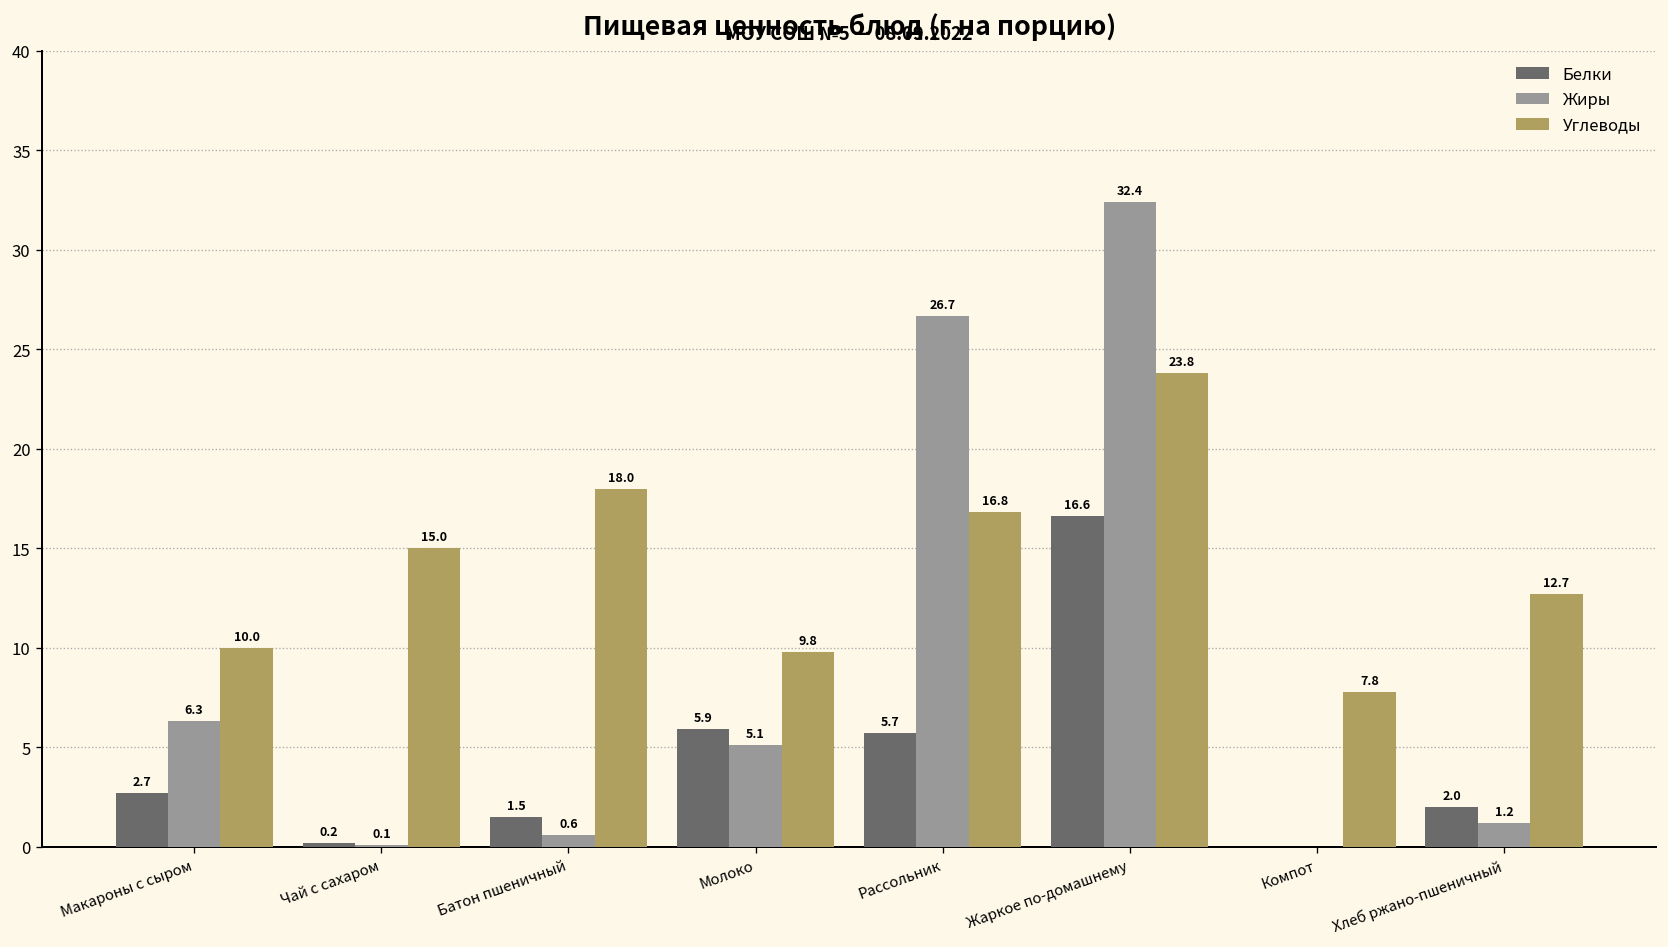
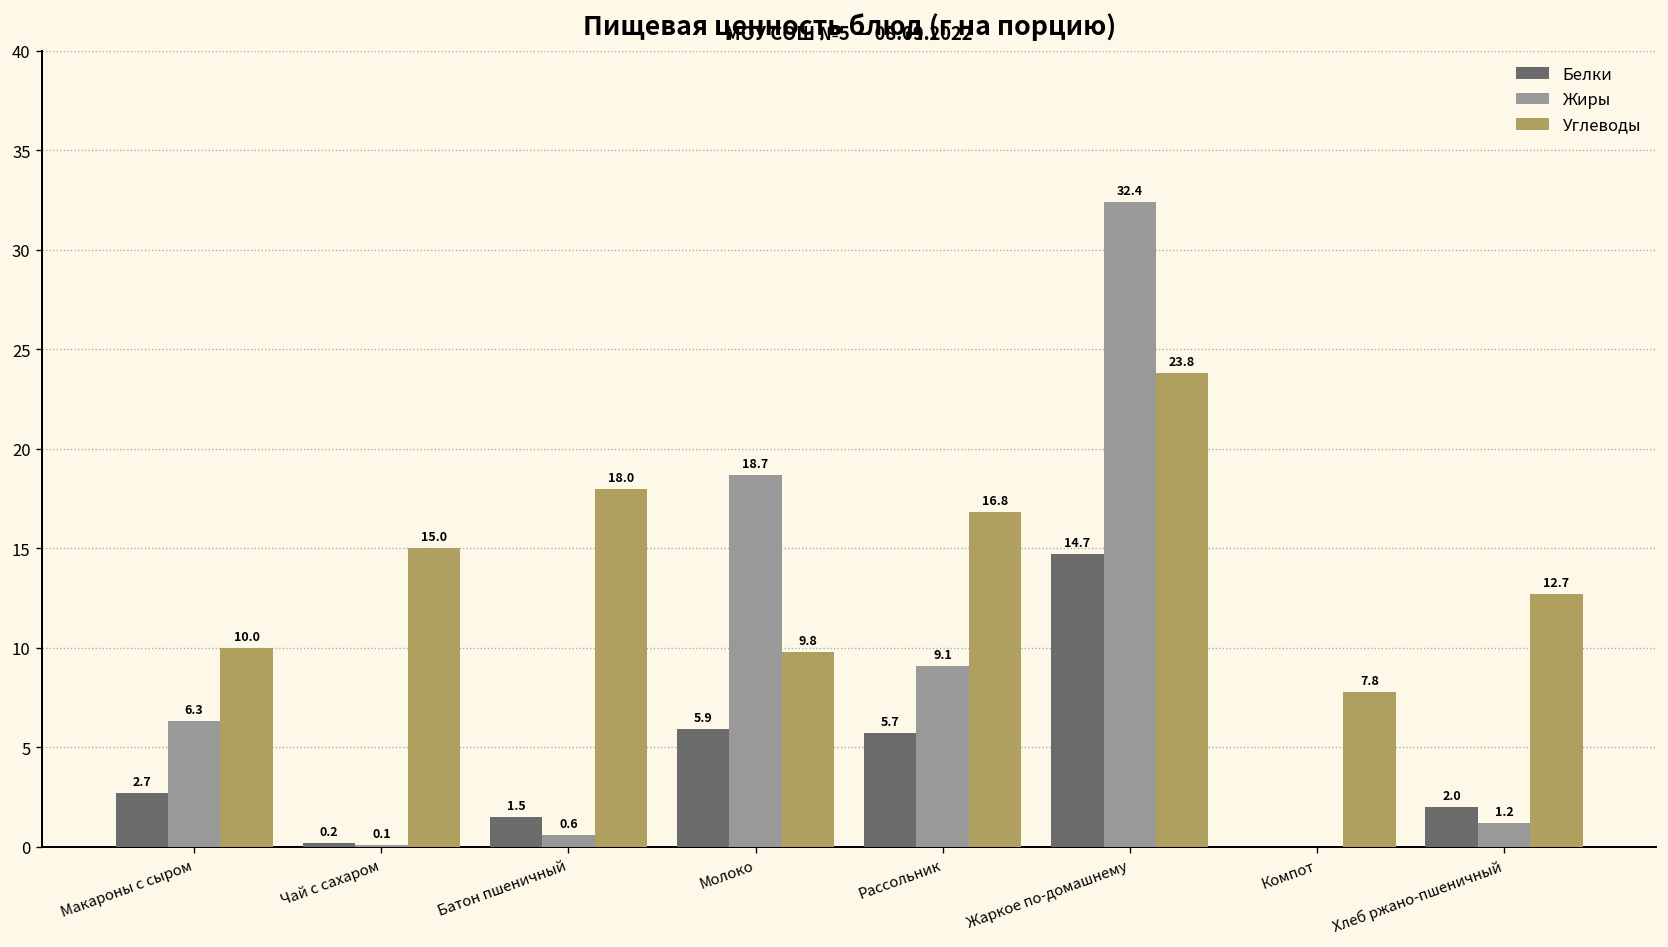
Жиры, Молоко: 5.1 -> 18.7
Жиры, Рассольник: 26.7 -> 9.1
Белки, Жаркое по-домашнему: 16.6 -> 14.7
